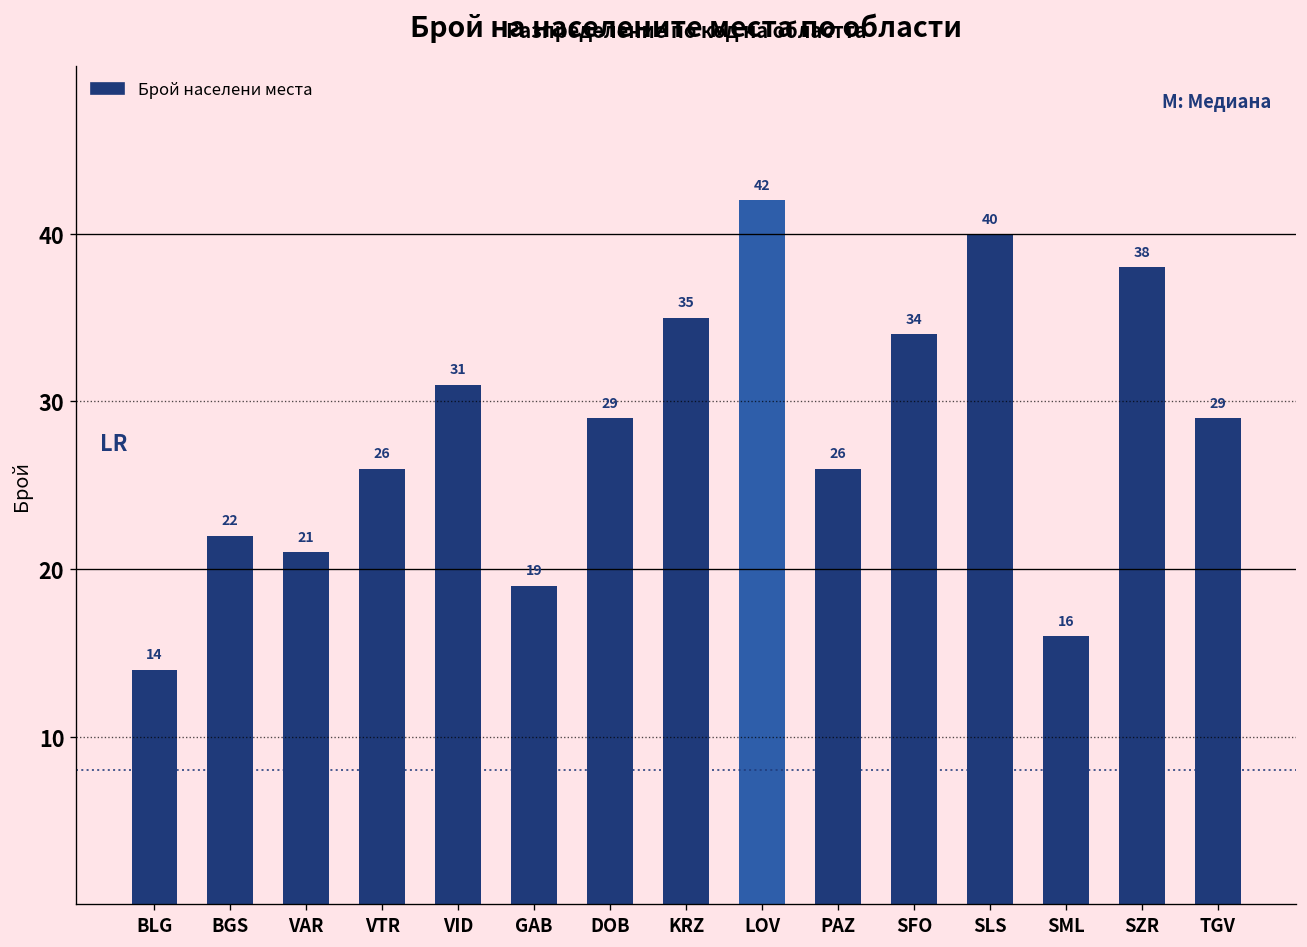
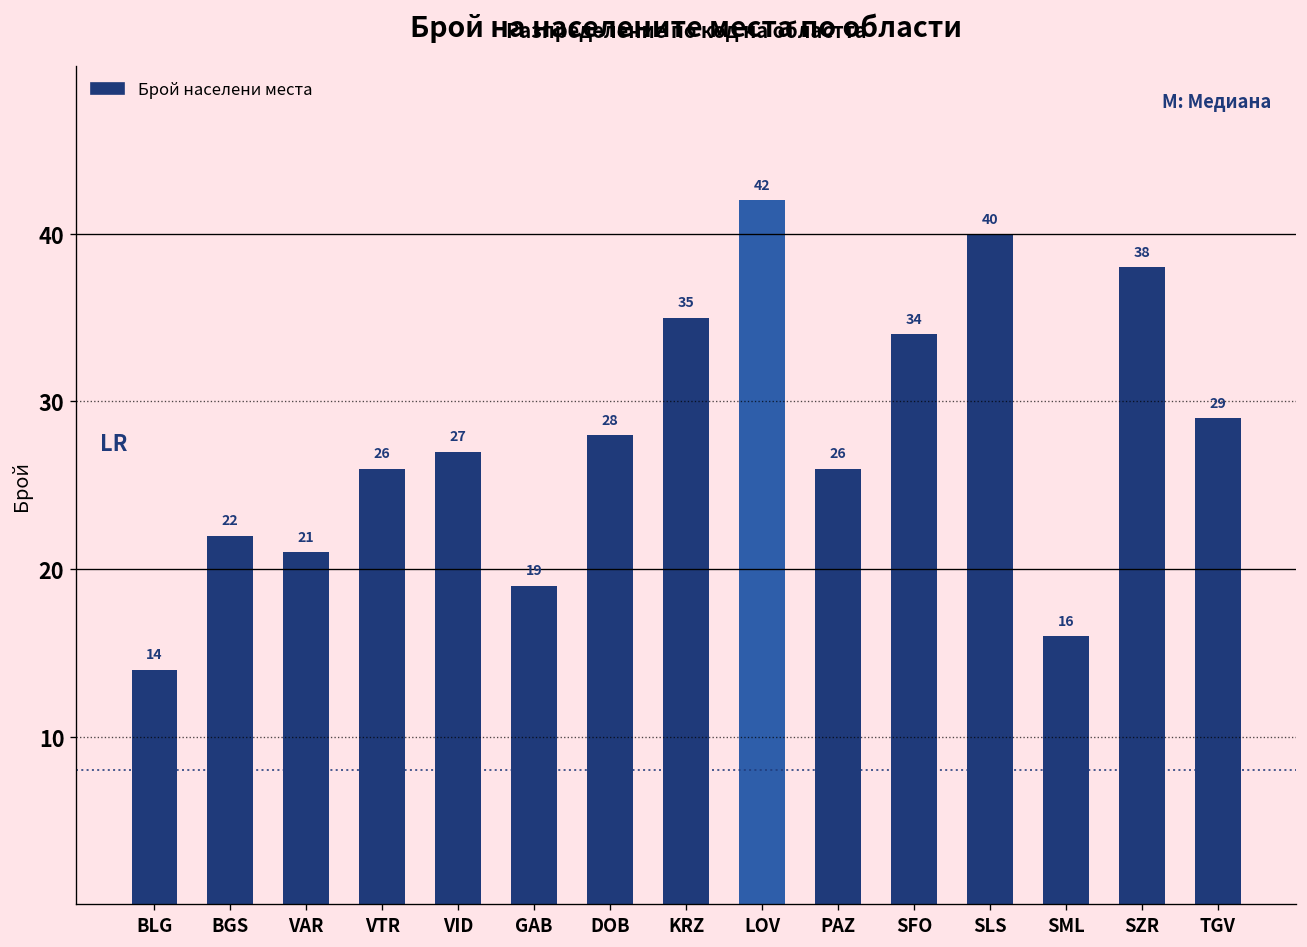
VID: 31 -> 27
DOB: 29 -> 28
